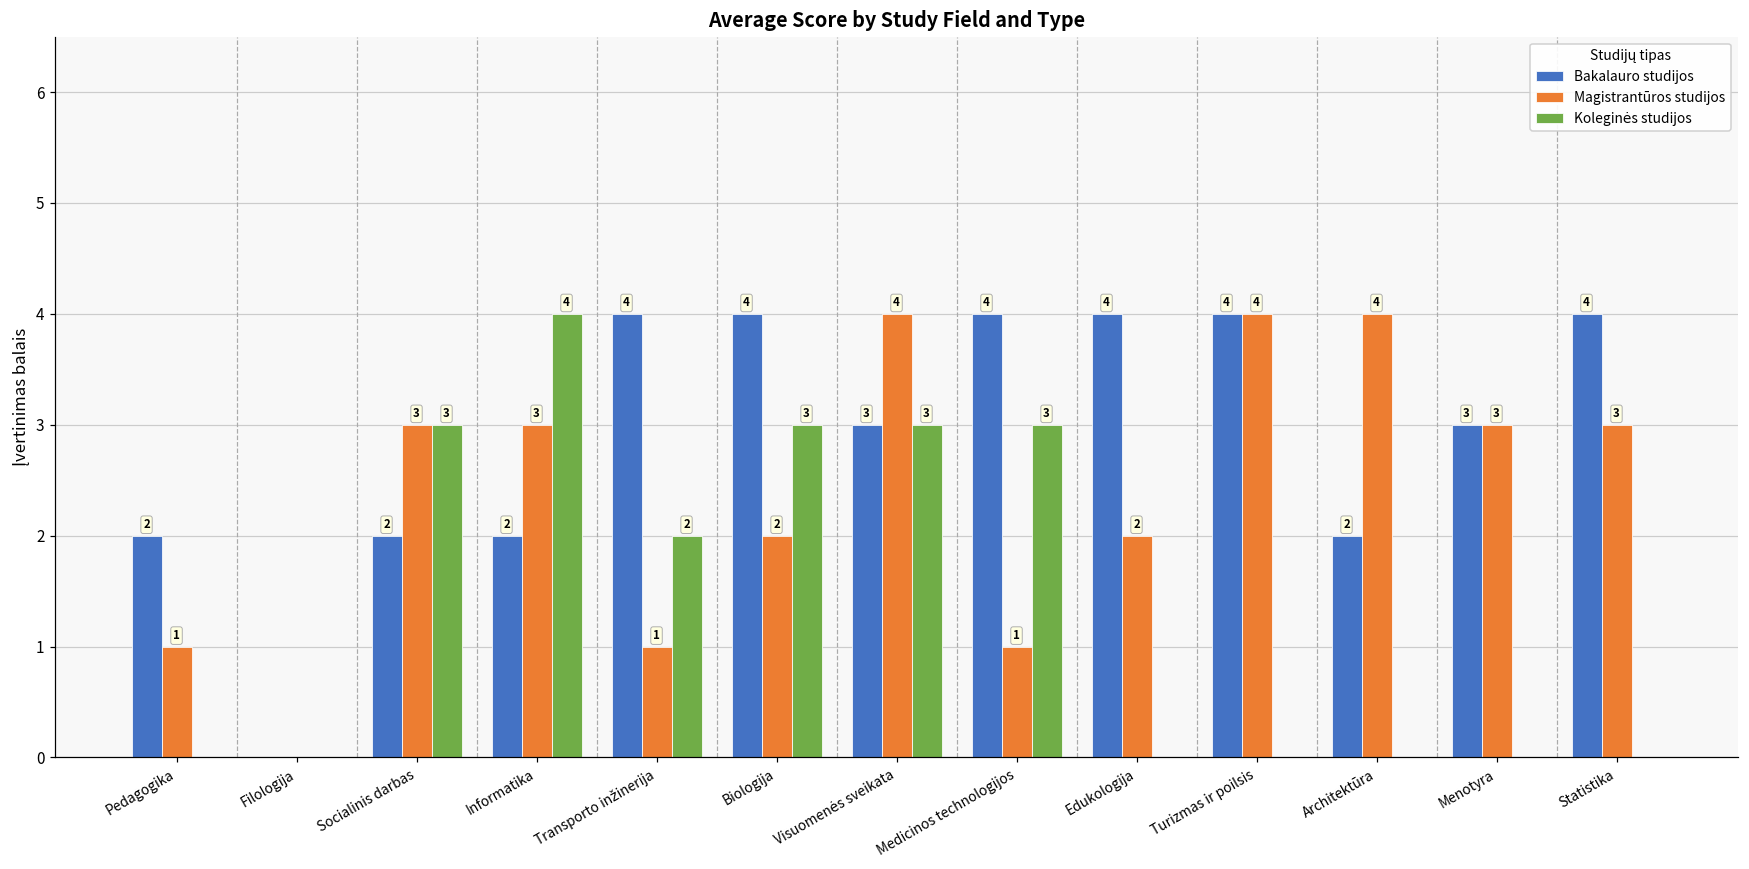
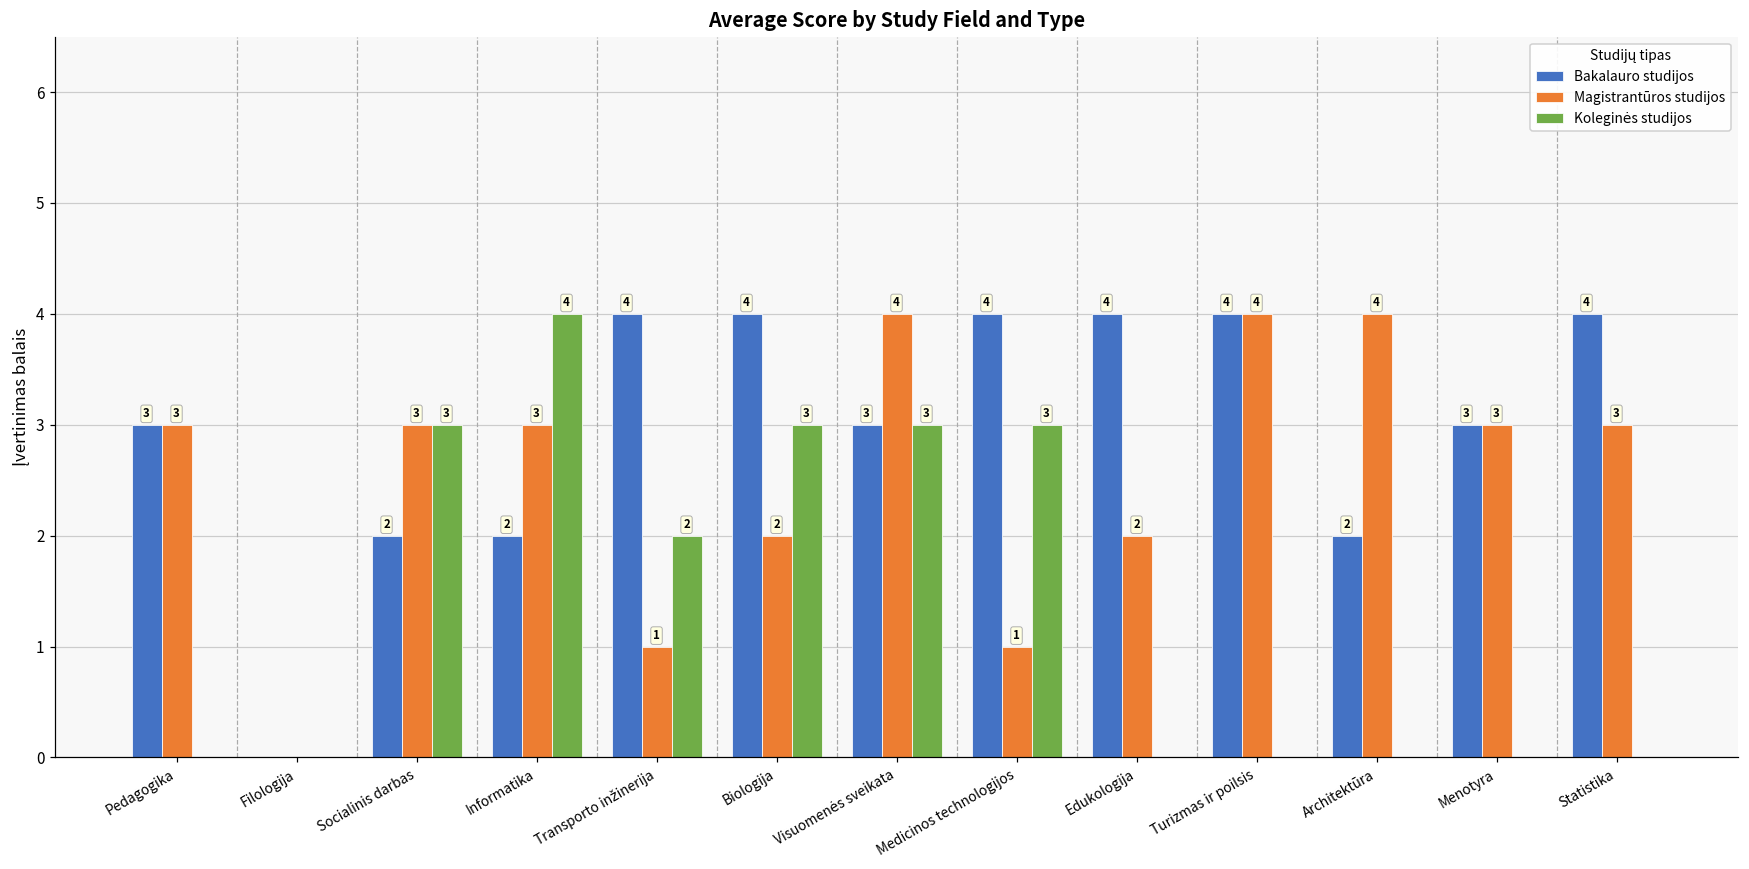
Bakalauro studijos, Pedagogika: 2 -> 3
Magistrantūros studijos, Pedagogika: 1 -> 3
